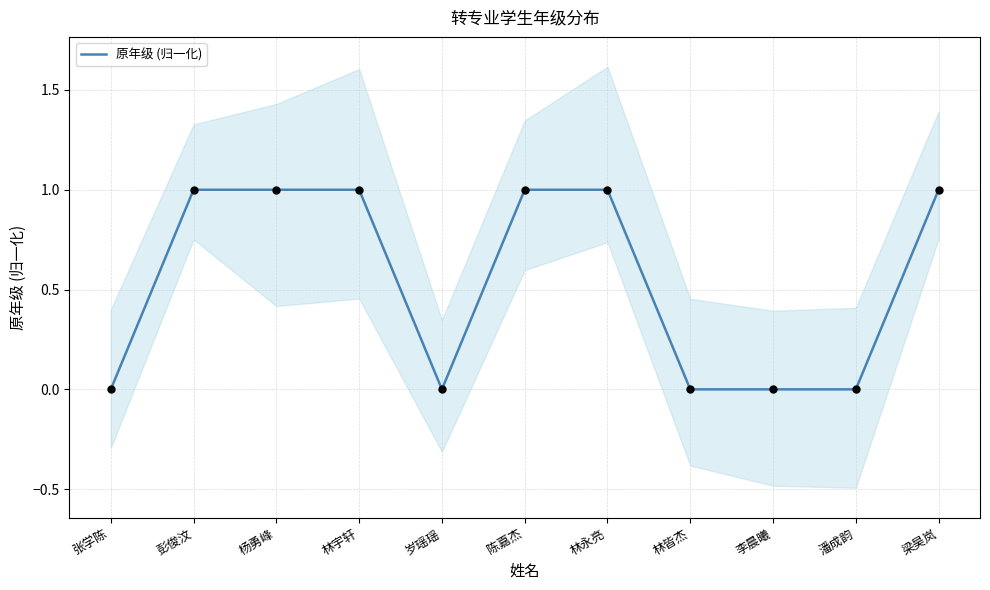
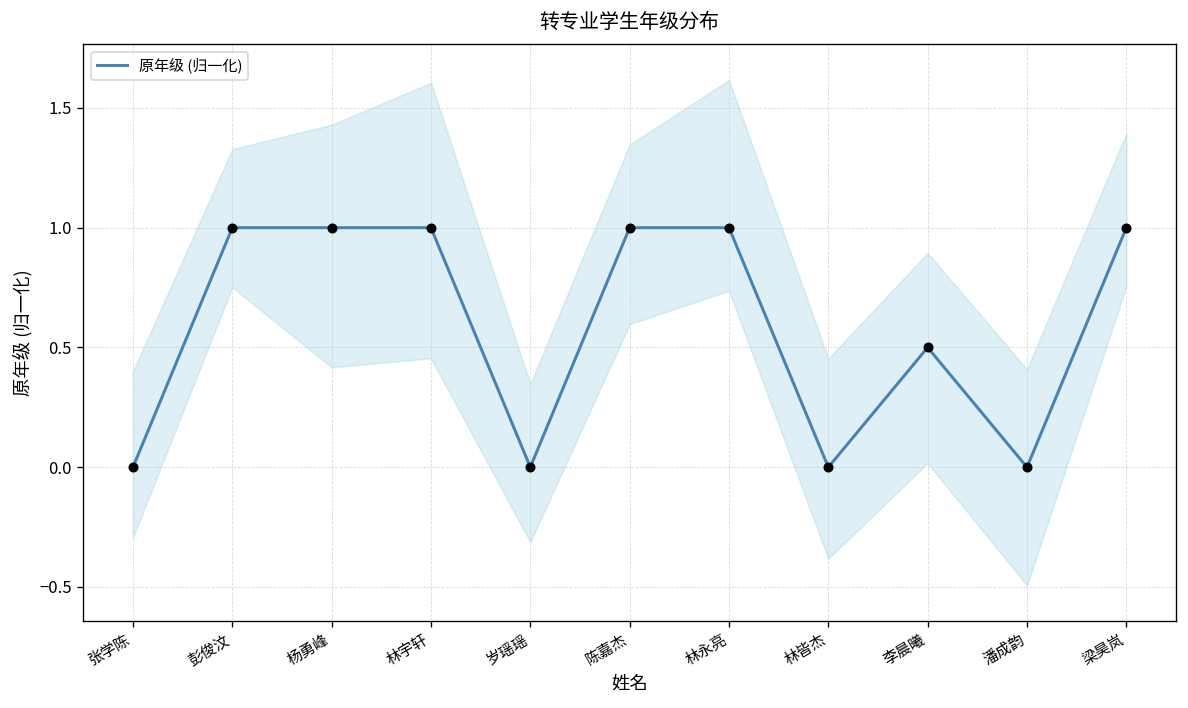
原年级 (归一化), 李晨曦: 0.00 -> 0.50
